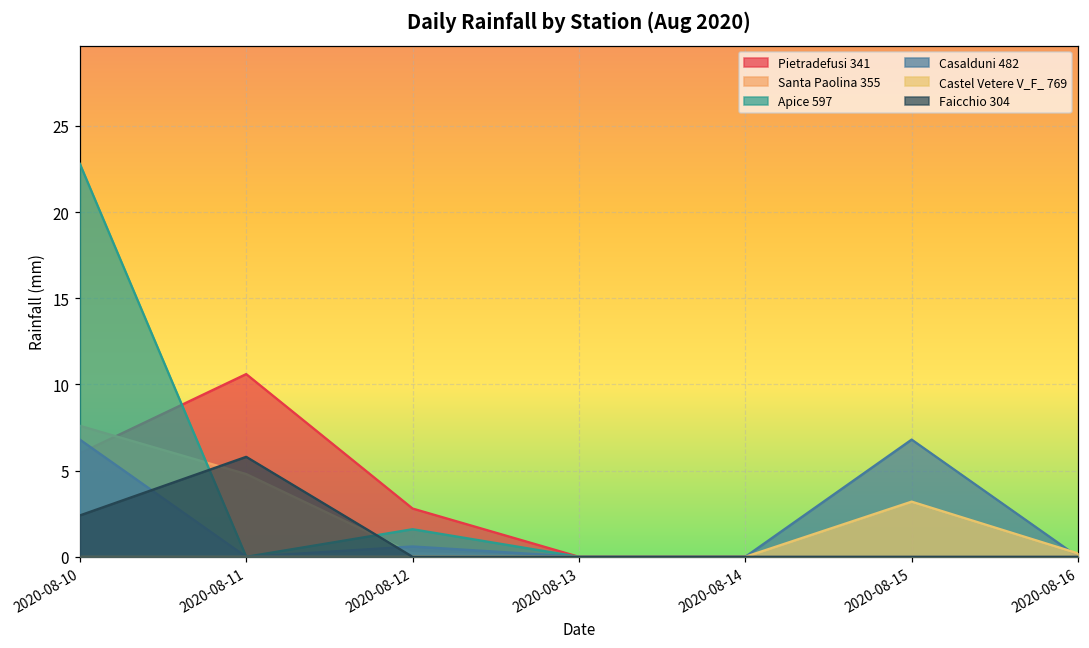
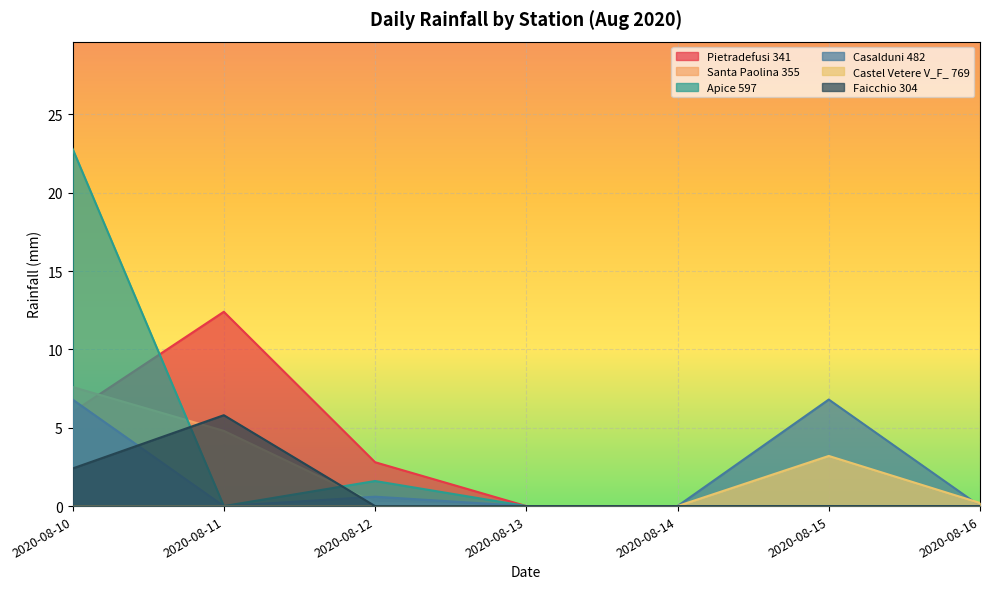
Pietradefusi 341, 2020-08-11: 10.6 -> 12.4
